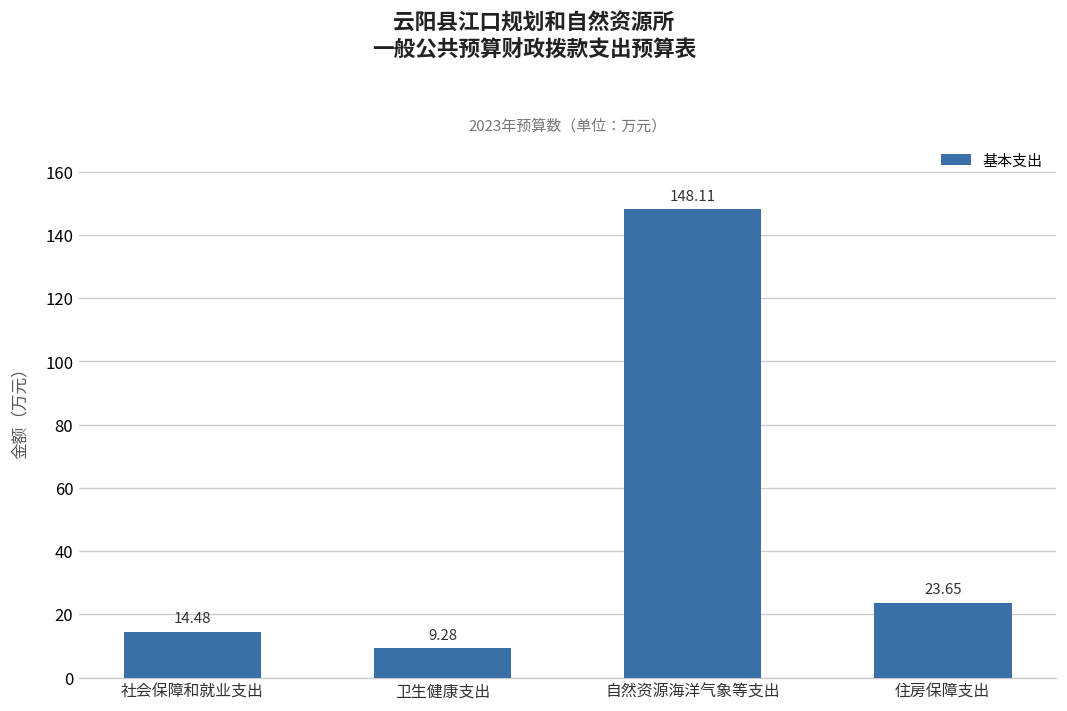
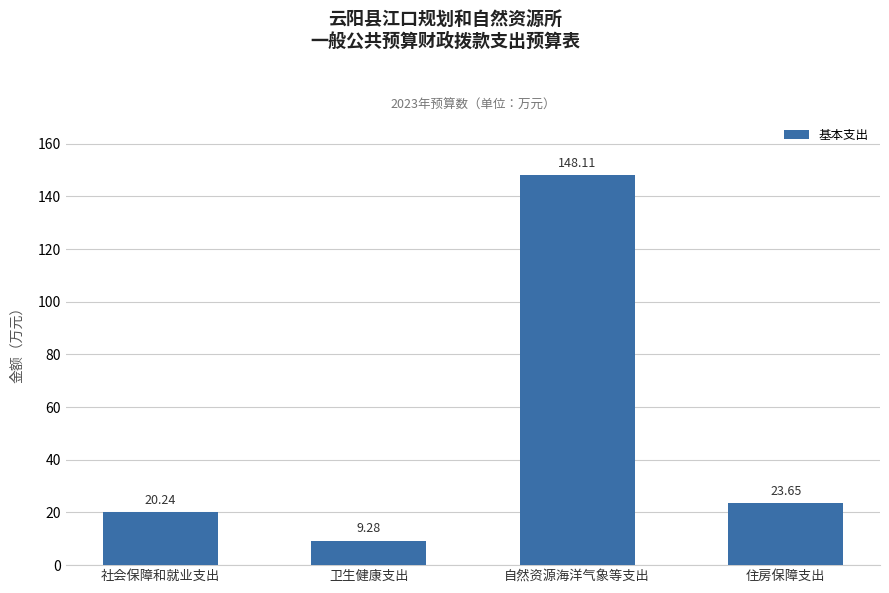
社会保障和就业支出: 14.48 -> 20.24
